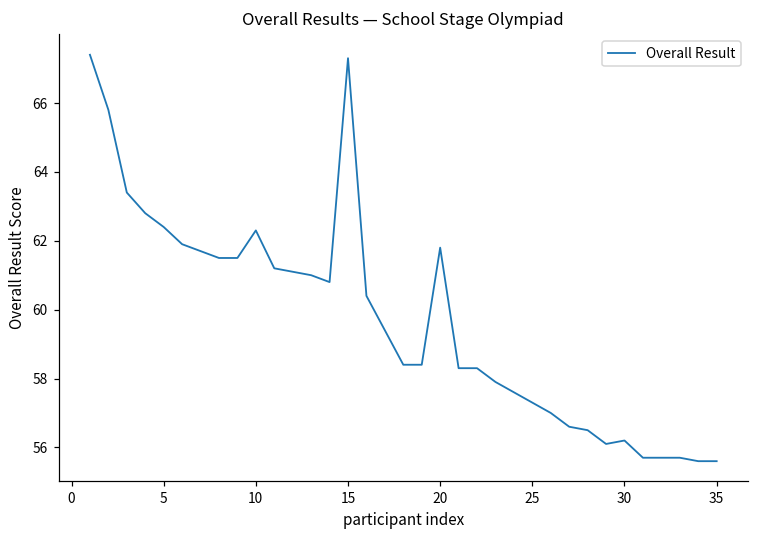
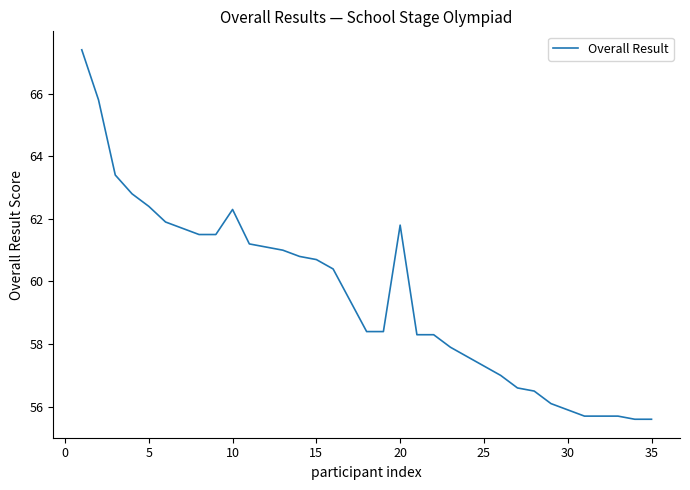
15: 67.3 -> 60.7
30: 56.2 -> 55.9
